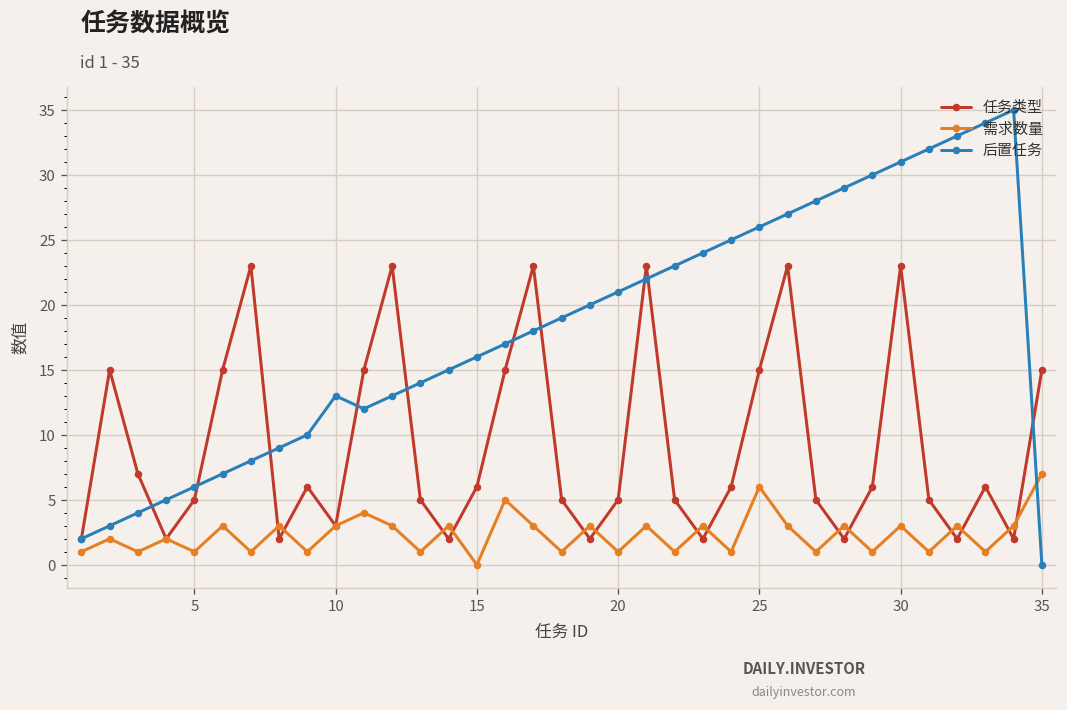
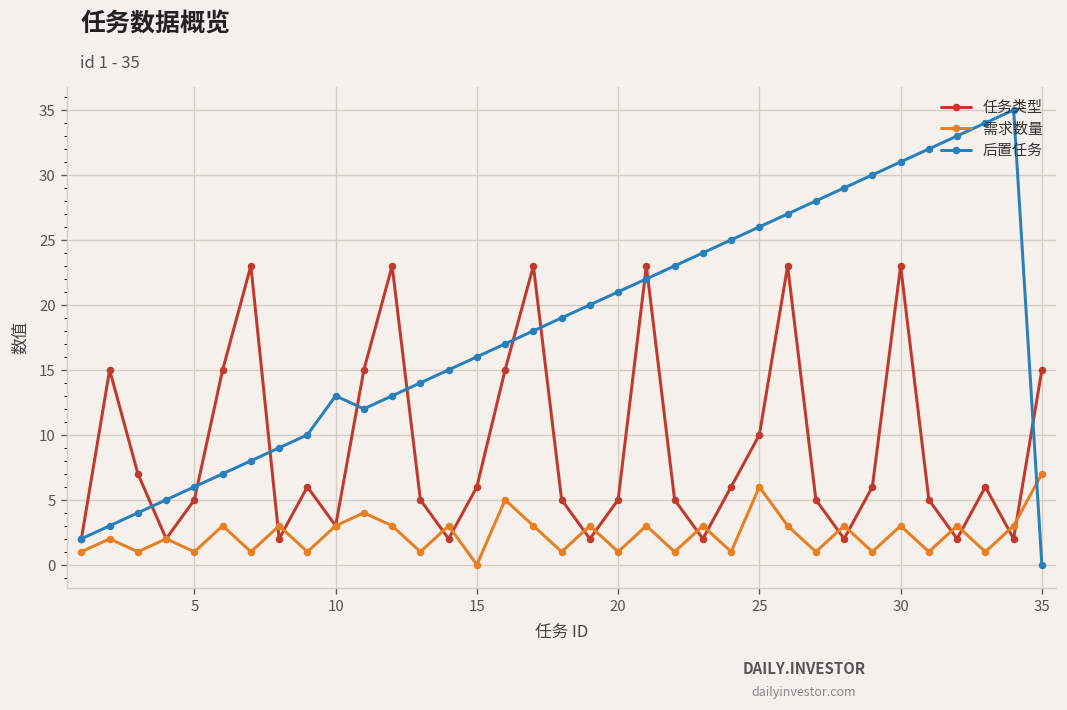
任务类型, 25: 15 -> 10
